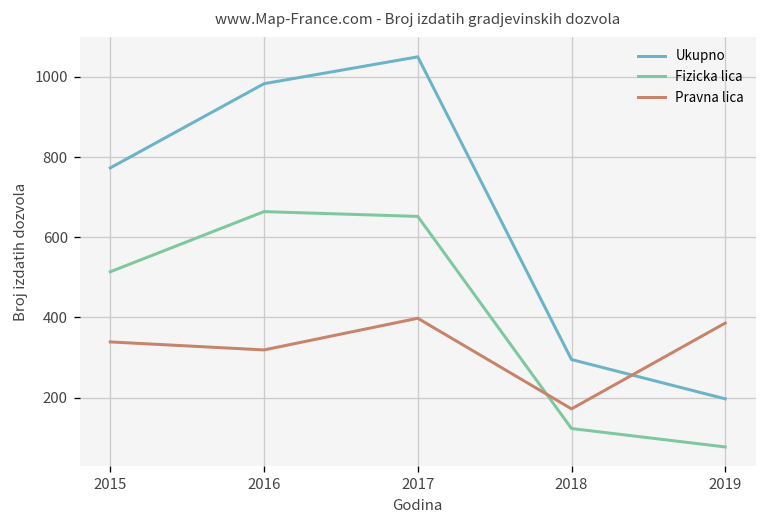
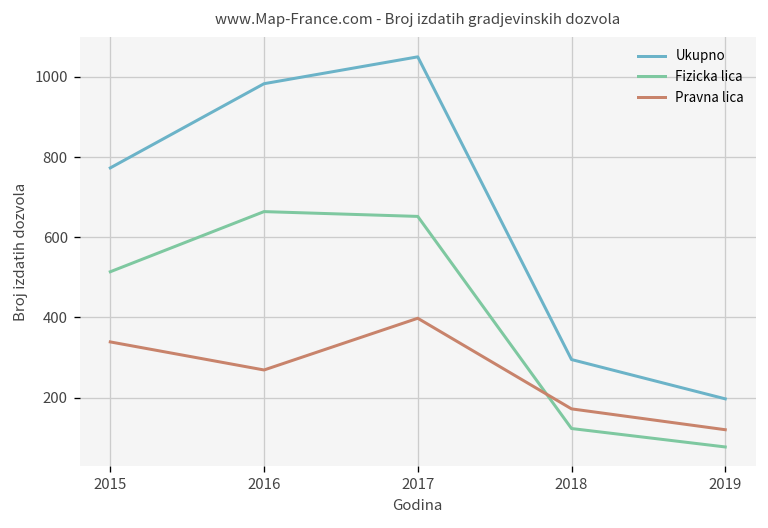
Pravna lica, 2016: 320 -> 270
Pravna lica, 2019: 390 -> 120
